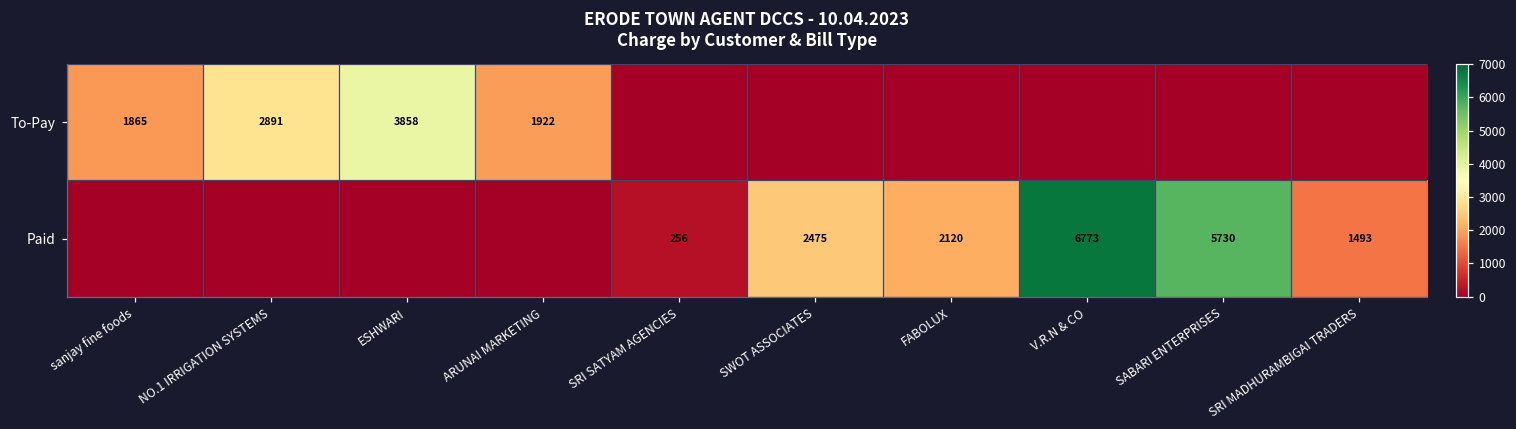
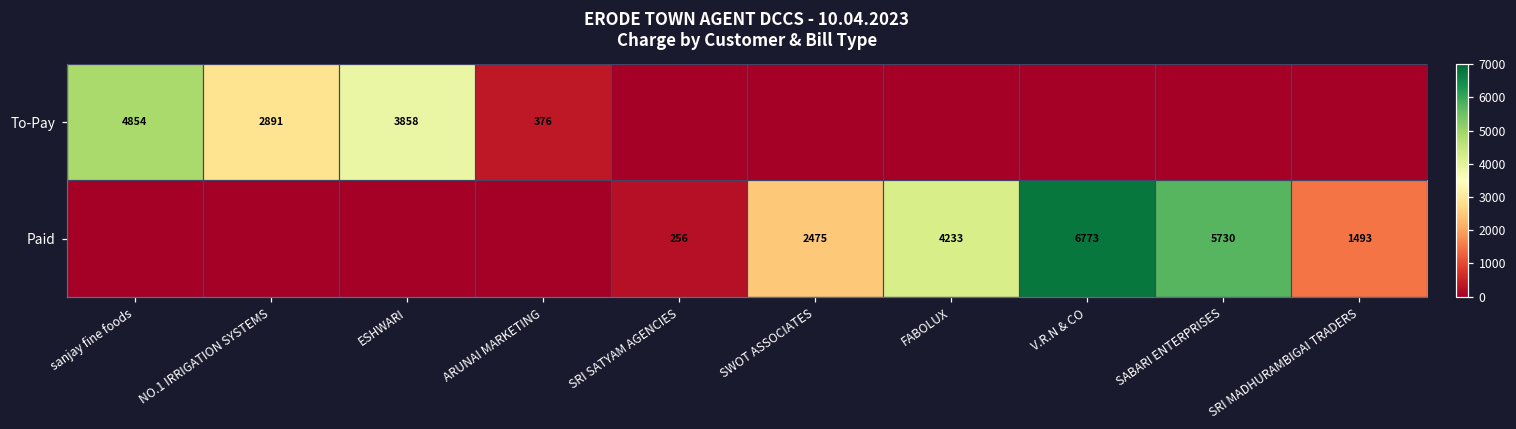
To-Pay, sanjay fine foods: 1865 -> 4854
To-Pay, ARUNAI MARKETING: 1922 -> 376
Paid, FABOLUX: 2120 -> 4233
